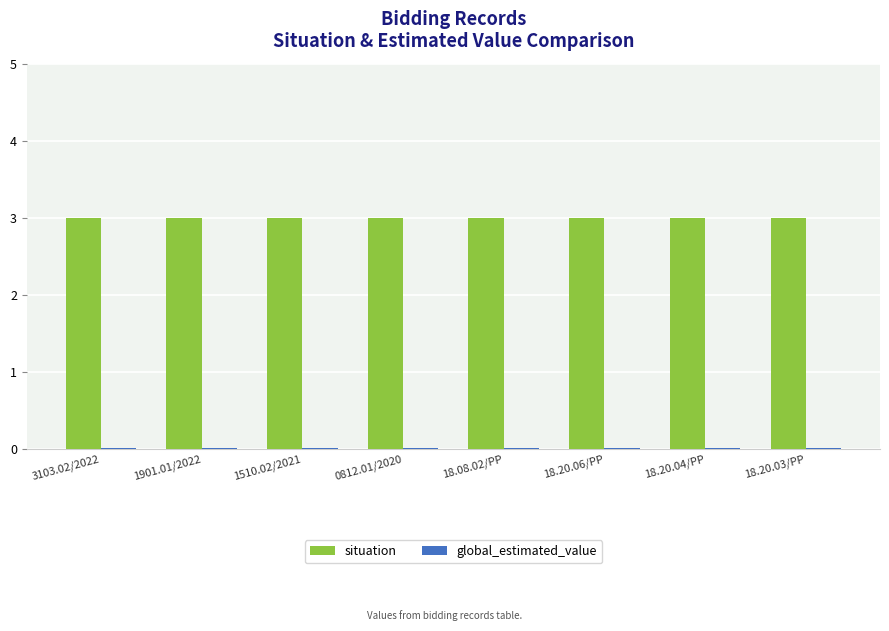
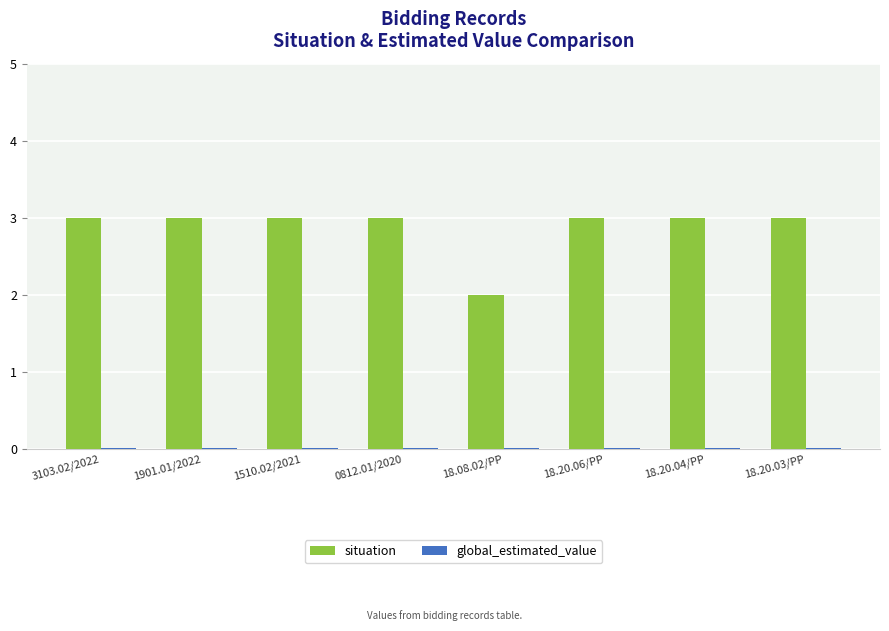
situation, 18.08.02/PP: 3 -> 2
